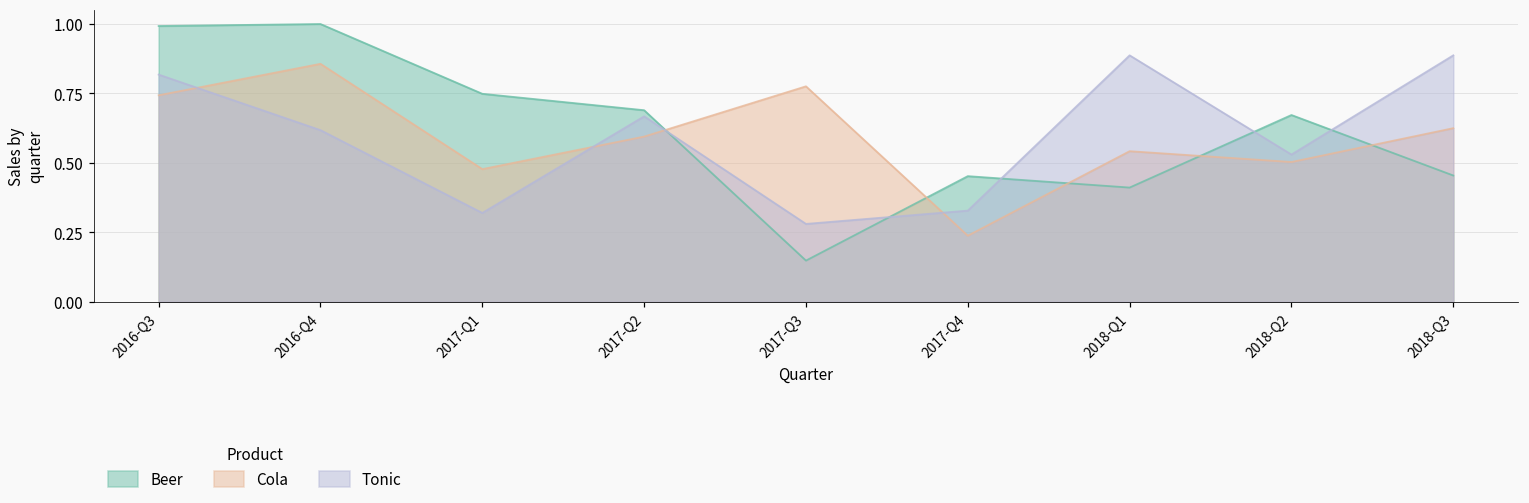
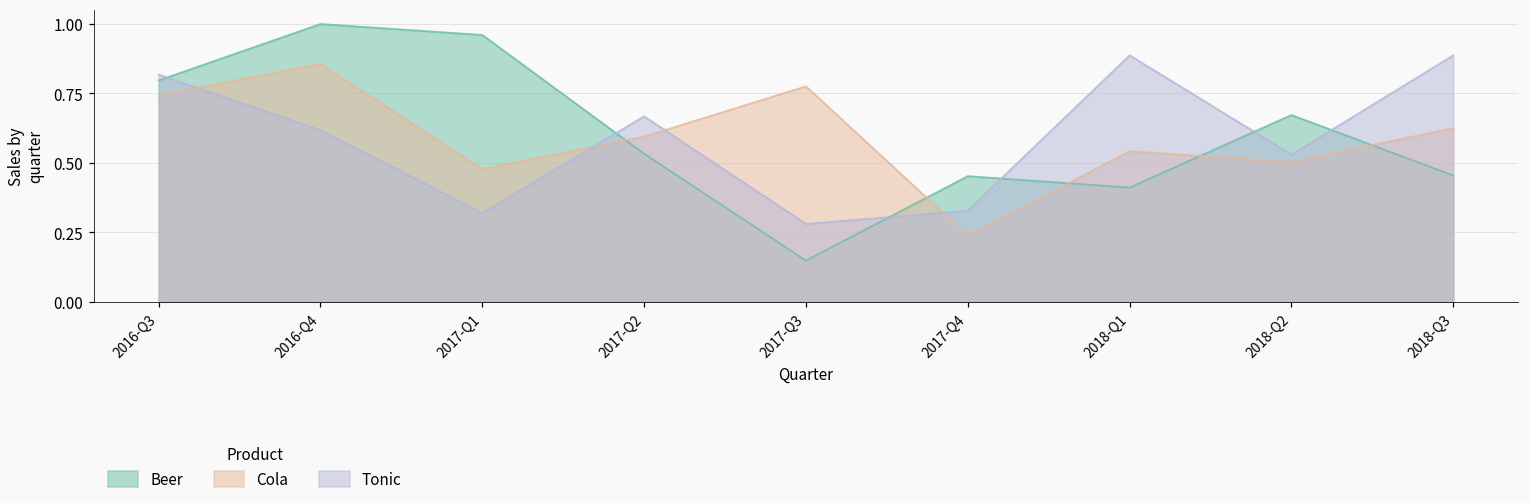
Beer, 2016-Q3: 0.99 -> 0.80
Beer, 2017-Q1: 0.75 -> 0.96
Beer, 2017-Q2: 0.69 -> 0.53
